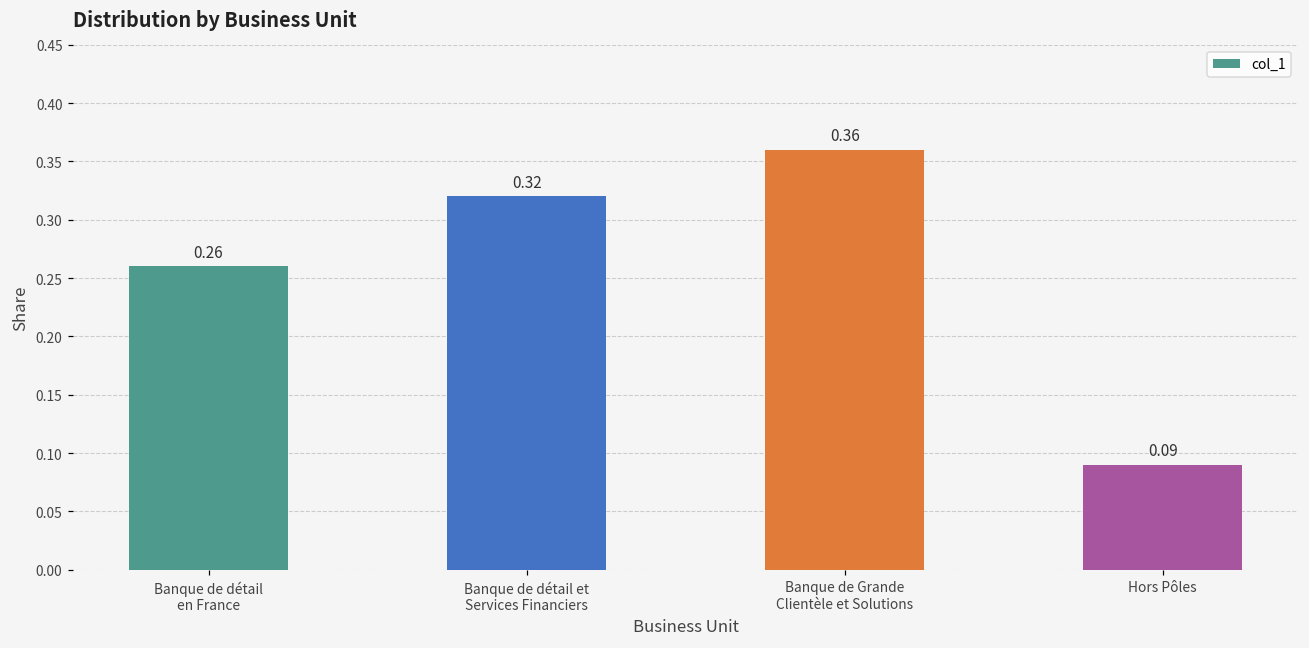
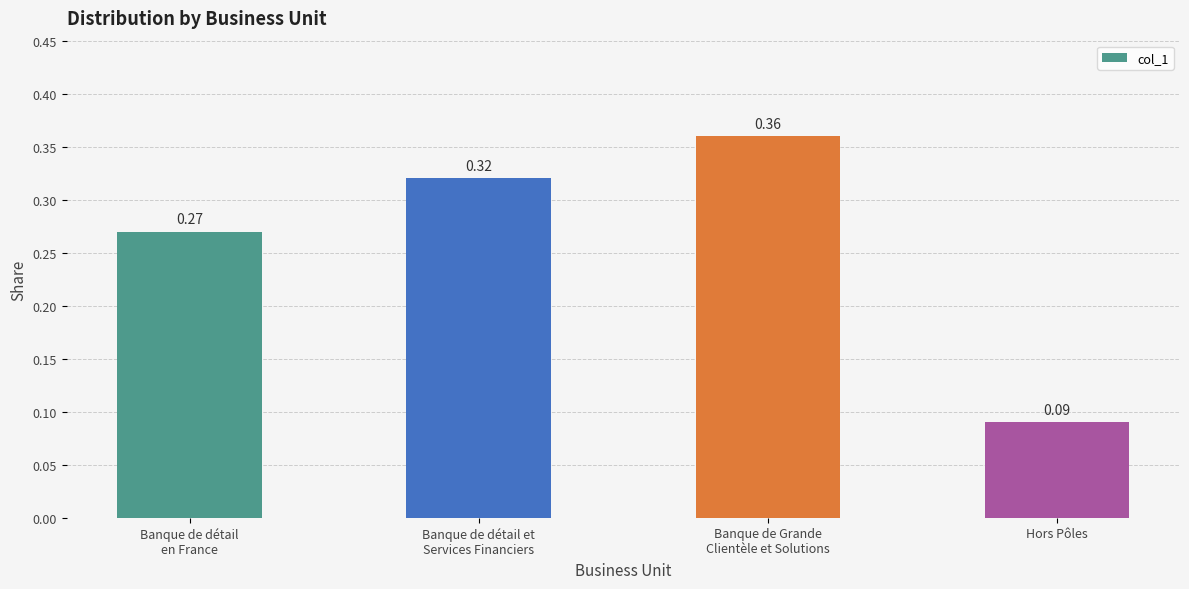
Banque de détail en France: 0.26 -> 0.27
